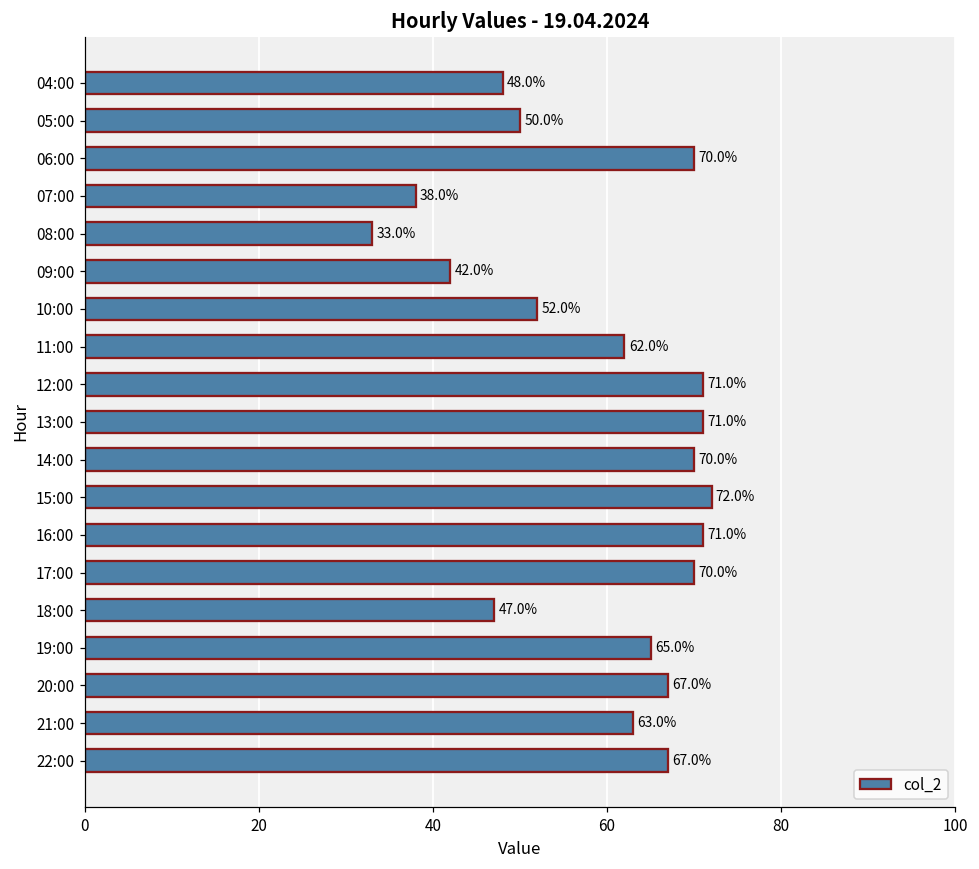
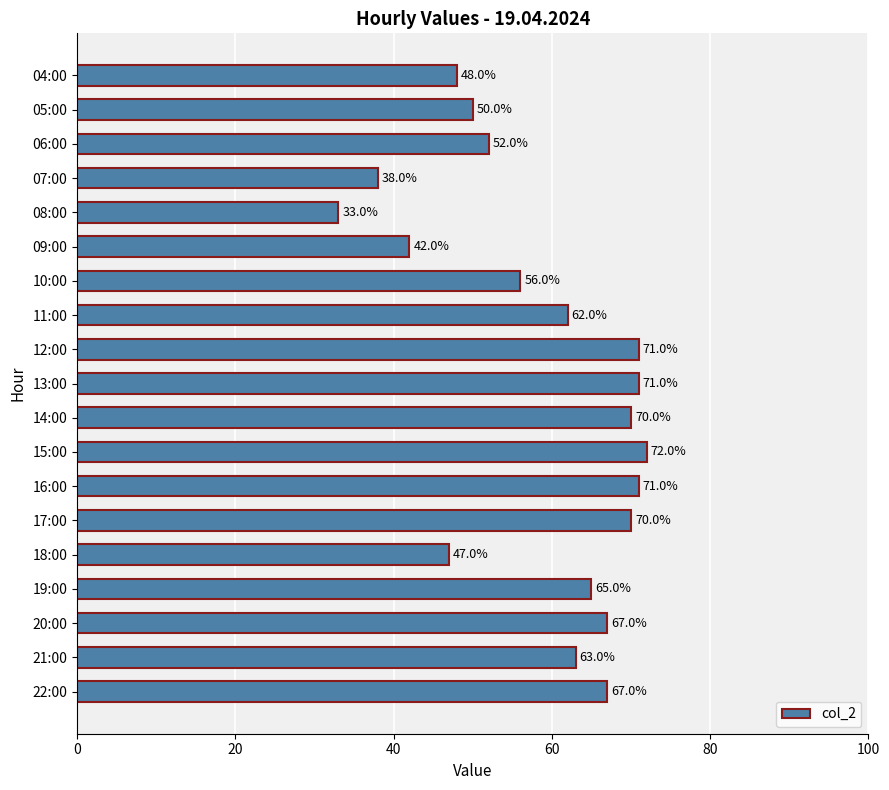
06:00: 70.0% -> 52.0%
10:00: 52.0% -> 56.0%
